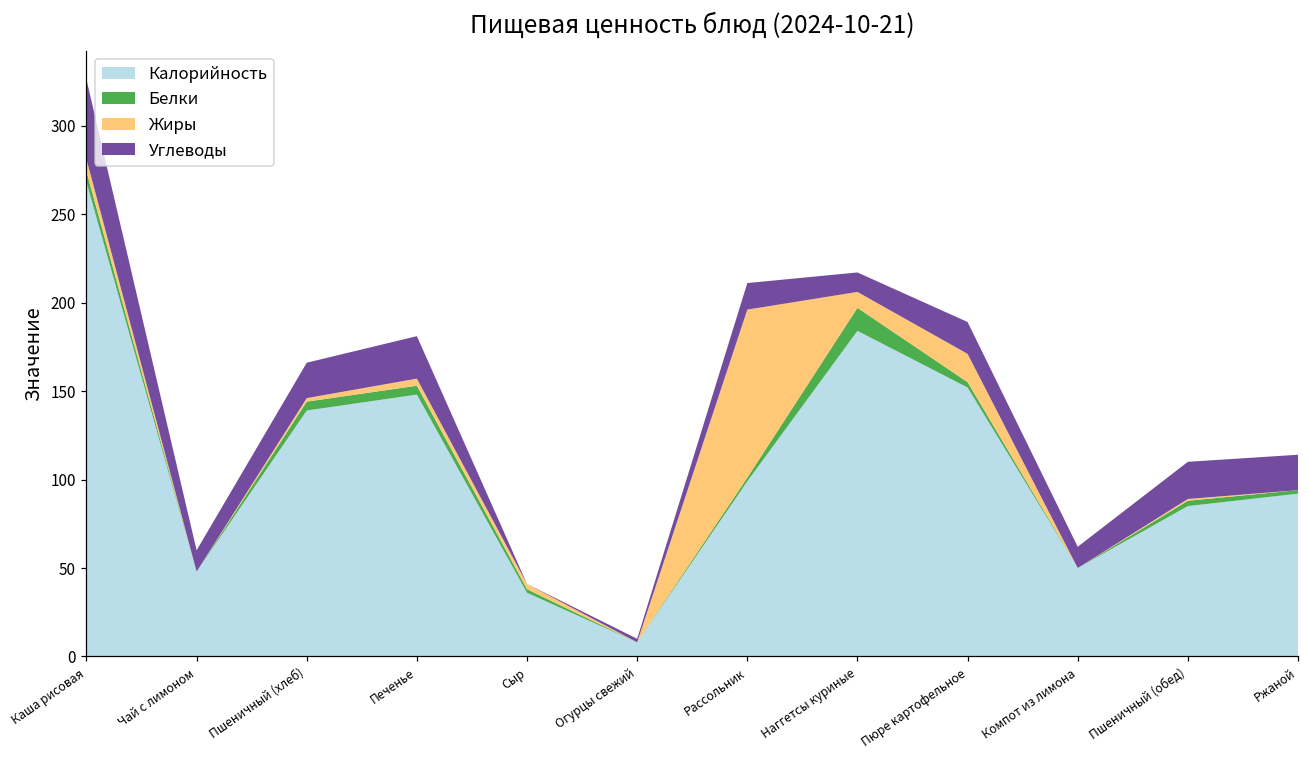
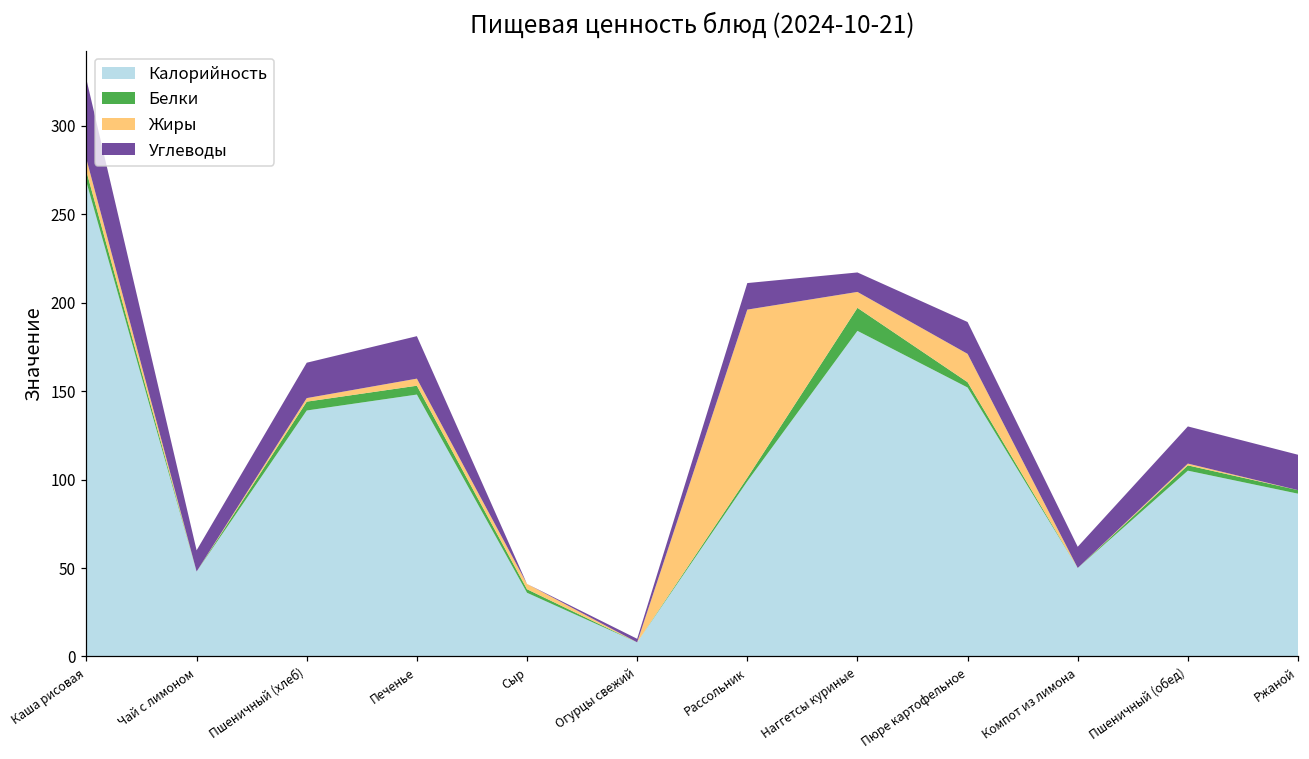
Калорийность, Пшеничный (обед): 85 -> 105
